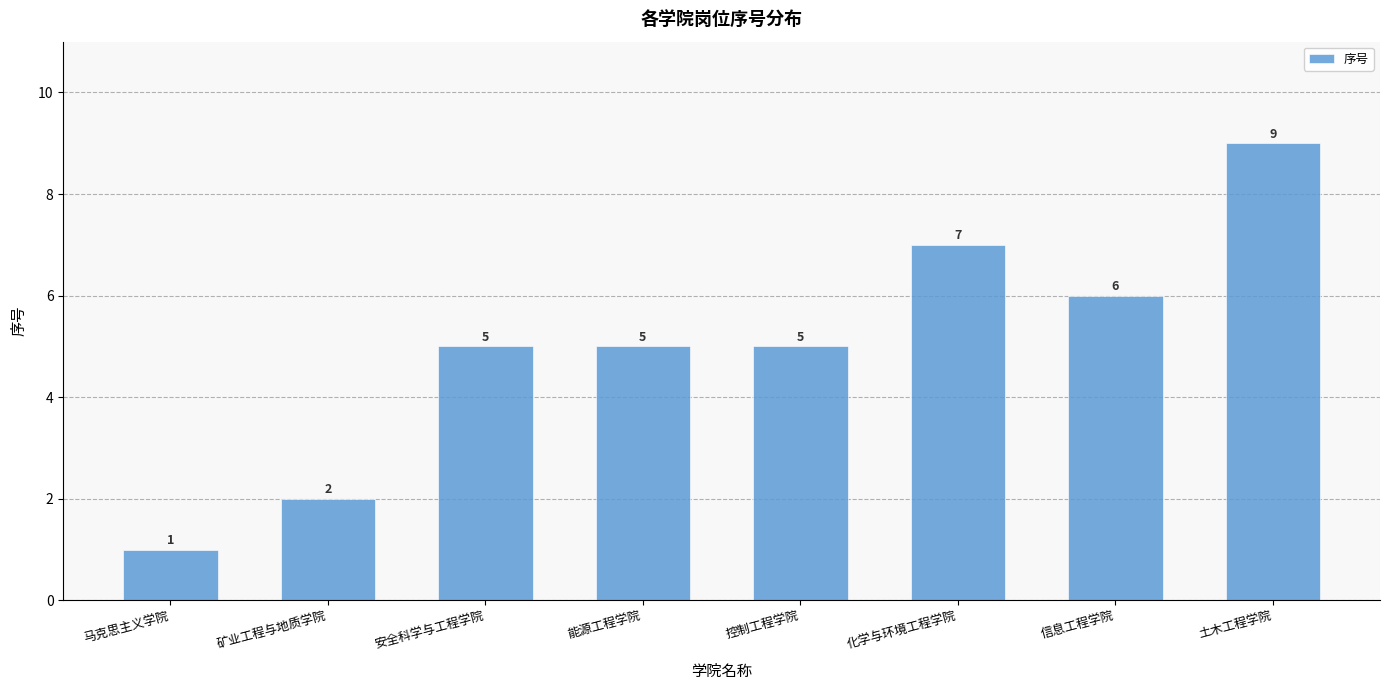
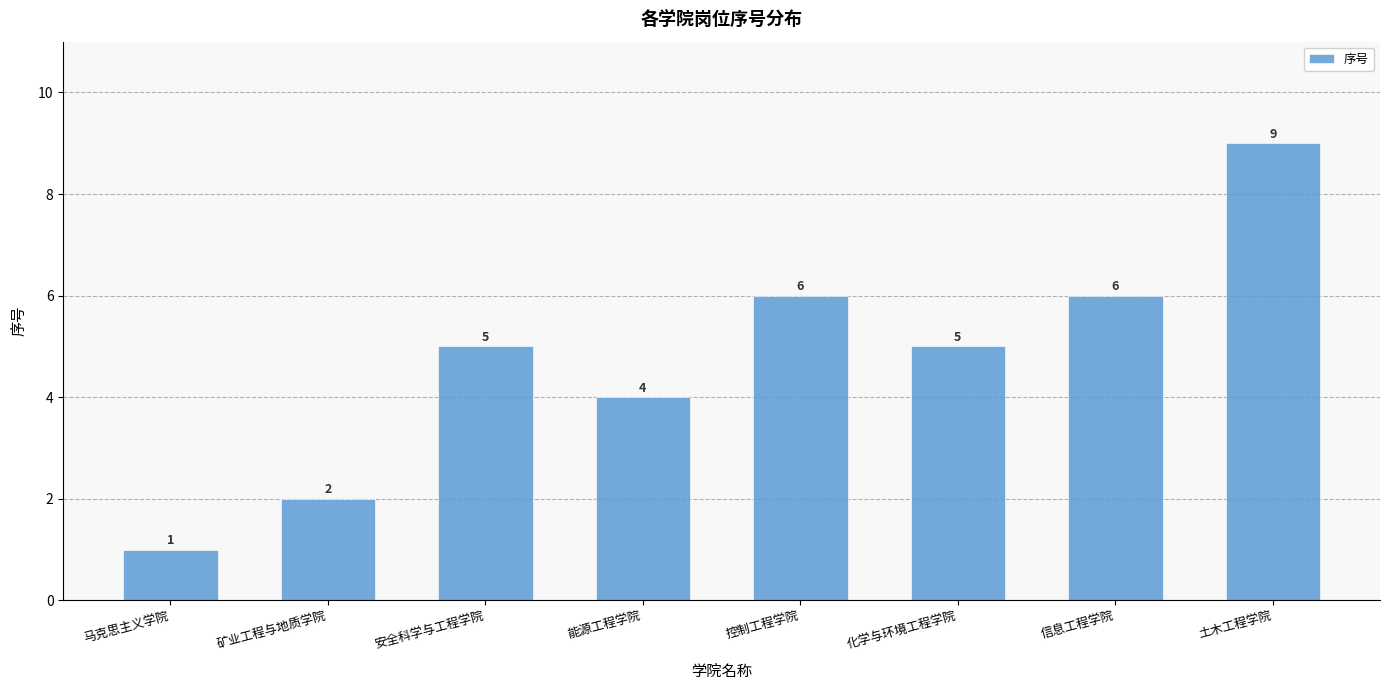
能源工程学院: 5 -> 4
控制工程学院: 5 -> 6
化学与环境工程学院: 7 -> 5
